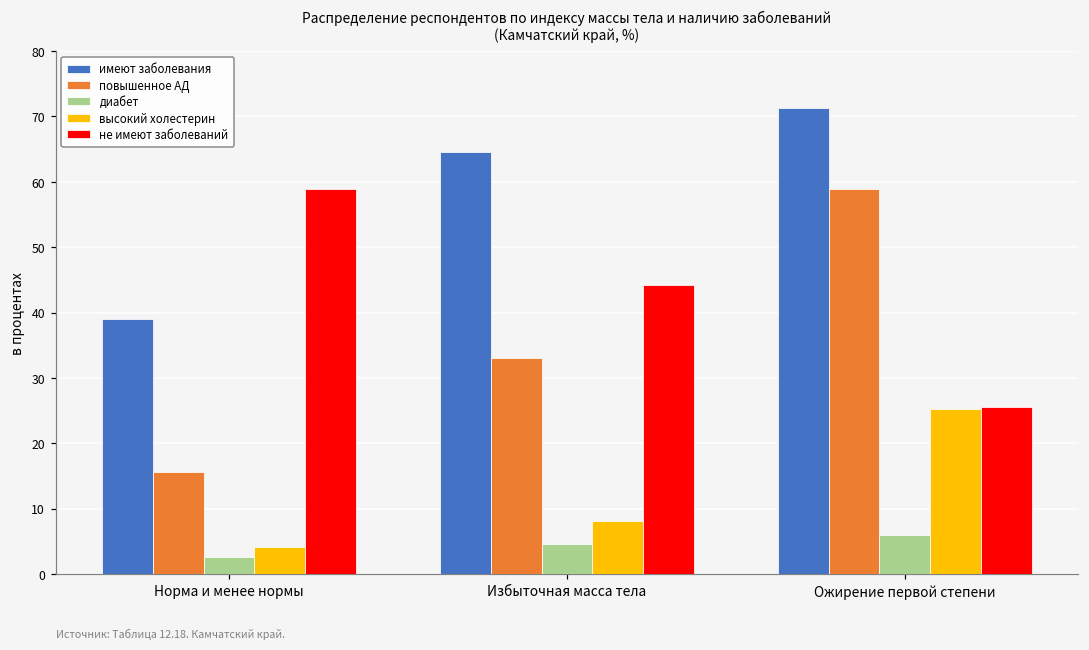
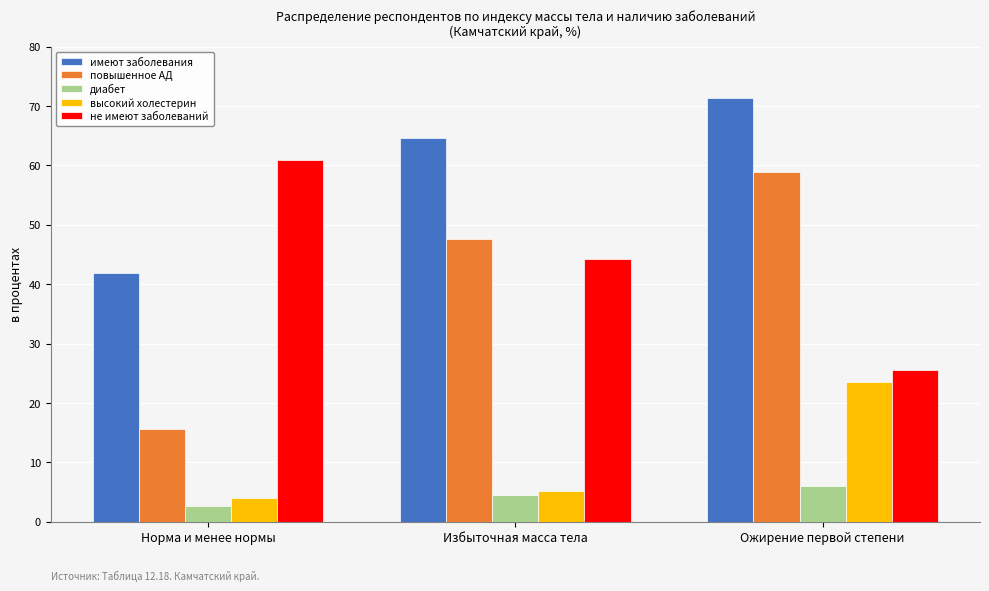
имеют заболевания, Норма и менее нормы: 39 -> 42
не имеют заболеваний, Норма и менее нормы: 59 -> 61
повышенное АД, Избыточная масса тела: 33 -> 48
высокий холестерин, Избыточная масса тела: 8 -> 5
высокий холестерин, Ожирение первой степени: 25 -> 24
